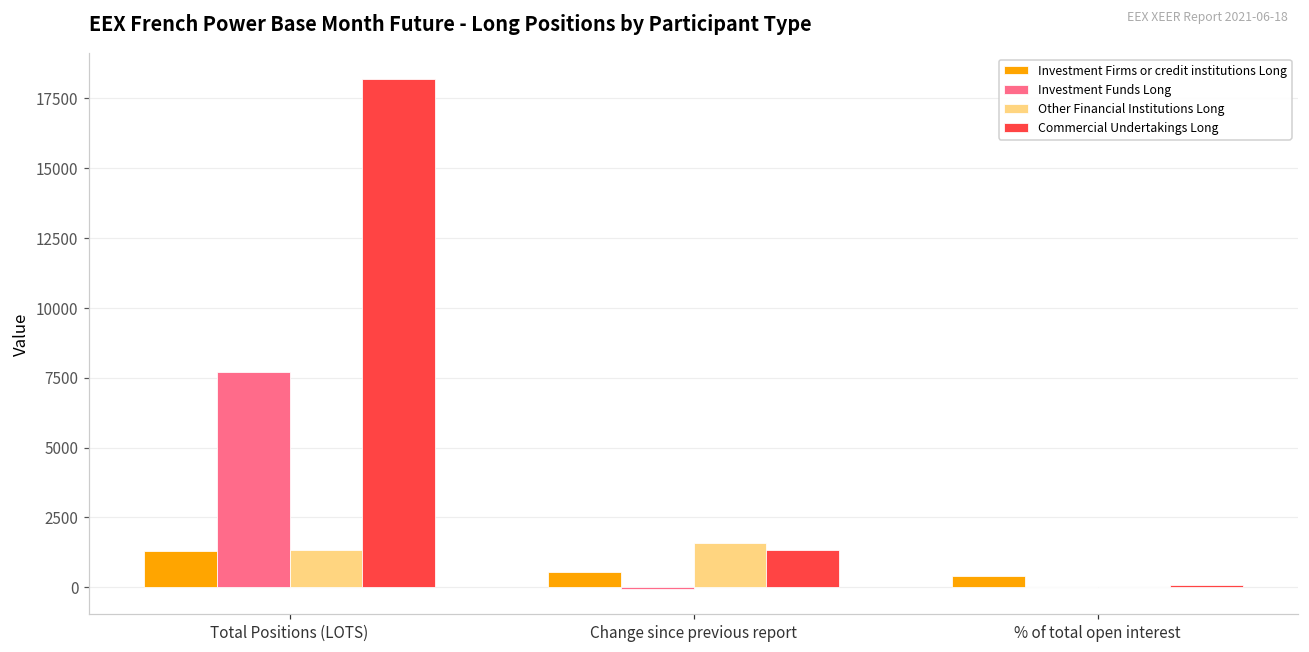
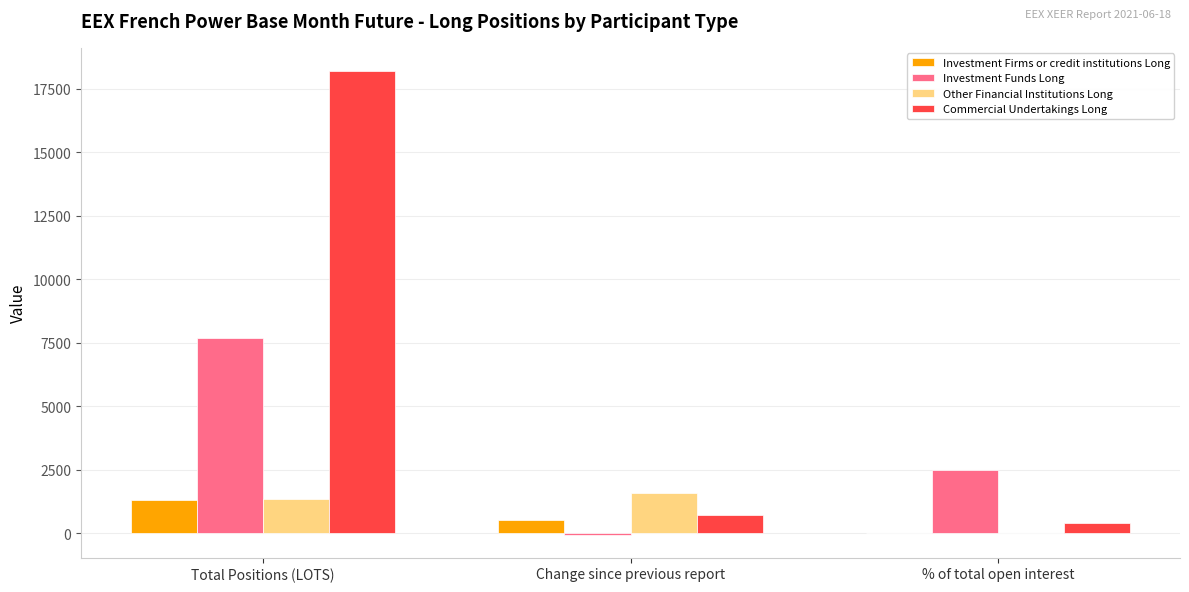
Commercial Undertakings Long, Change since previous report: 1400 -> 700
Investment Firms or credit institutions Long, % of total open interest: 400 -> 0
Investment Funds Long, % of total open interest: 0 -> 2500
Commercial Undertakings Long, % of total open interest: 100 -> 400
